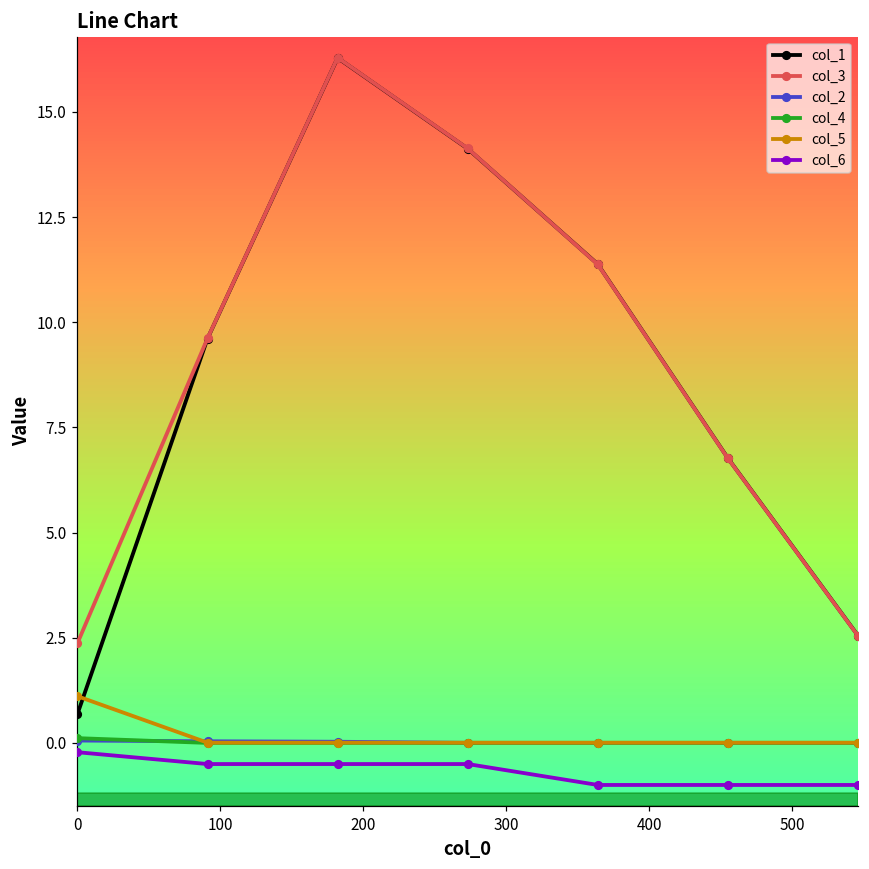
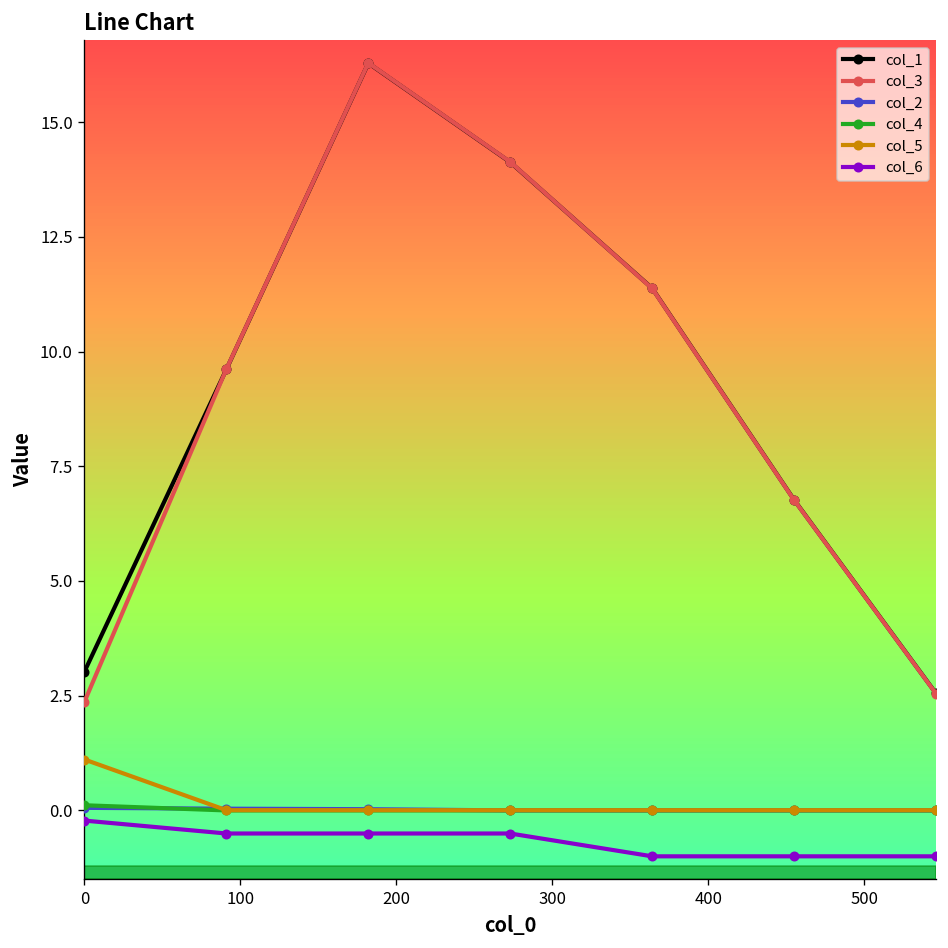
col_1, 0: 0.7 -> 3.0
